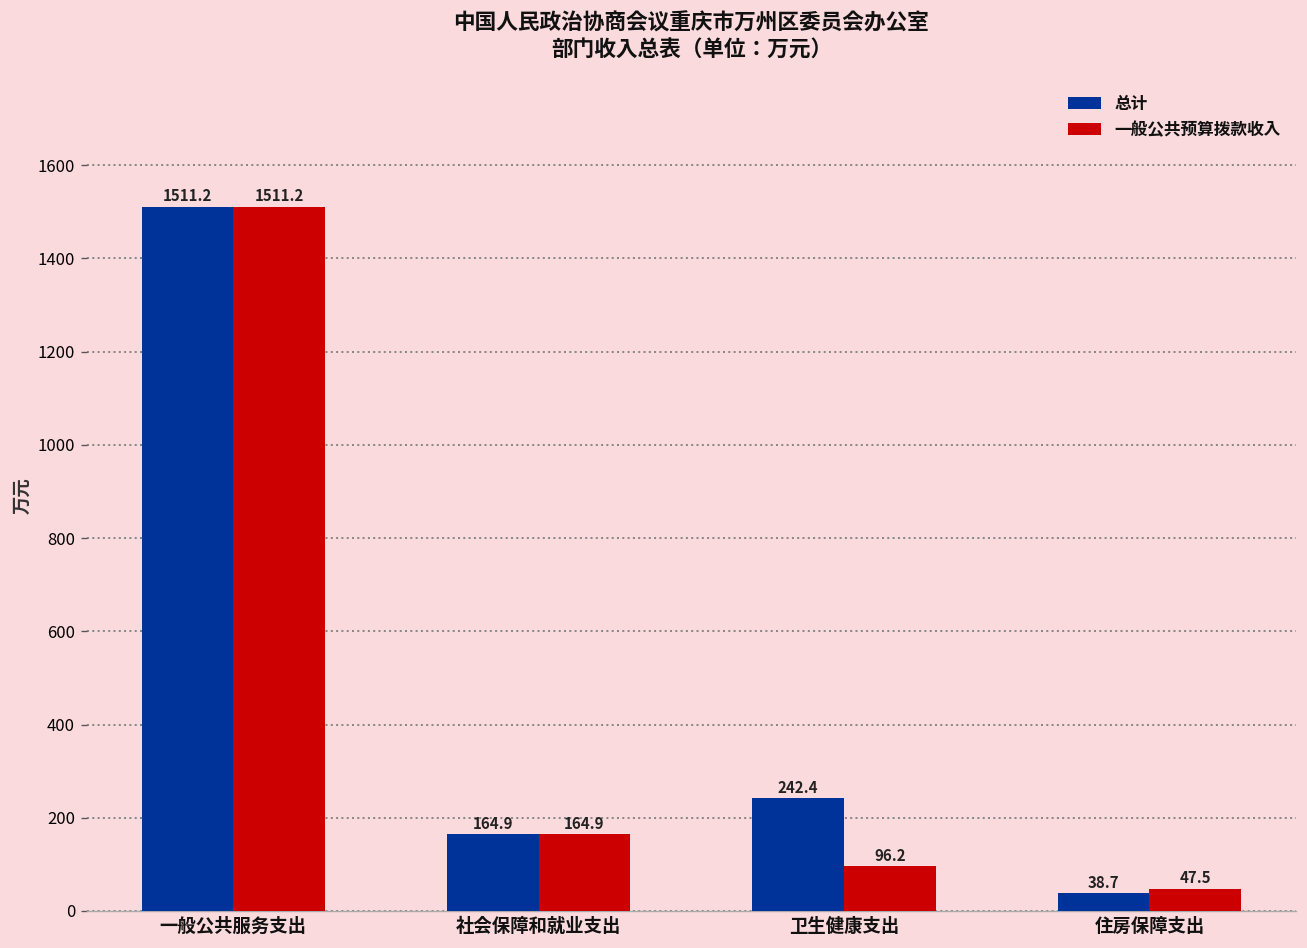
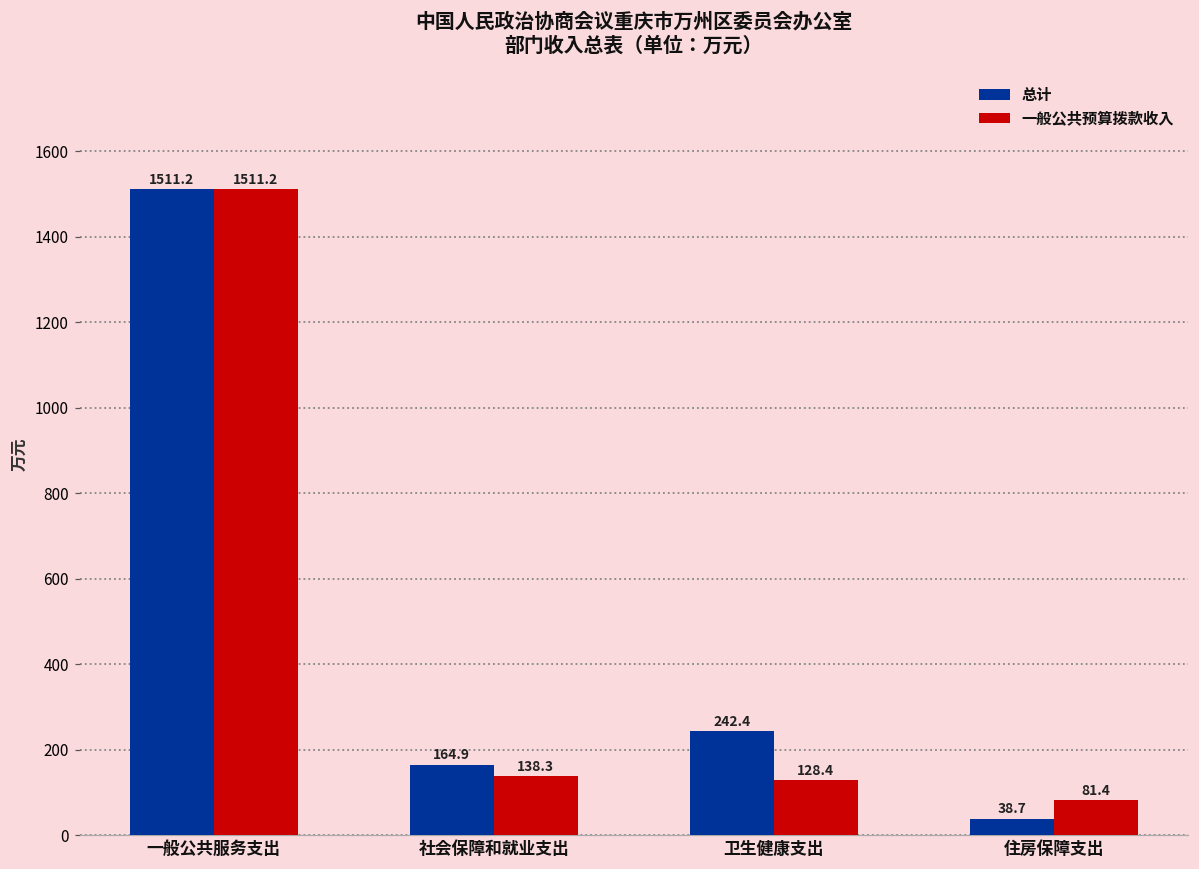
一般公共预算拨款收入, 社会保障和就业支出: 164.9 -> 138.3
一般公共预算拨款收入, 卫生健康支出: 96.2 -> 128.4
一般公共预算拨款收入, 住房保障支出: 47.5 -> 81.4
